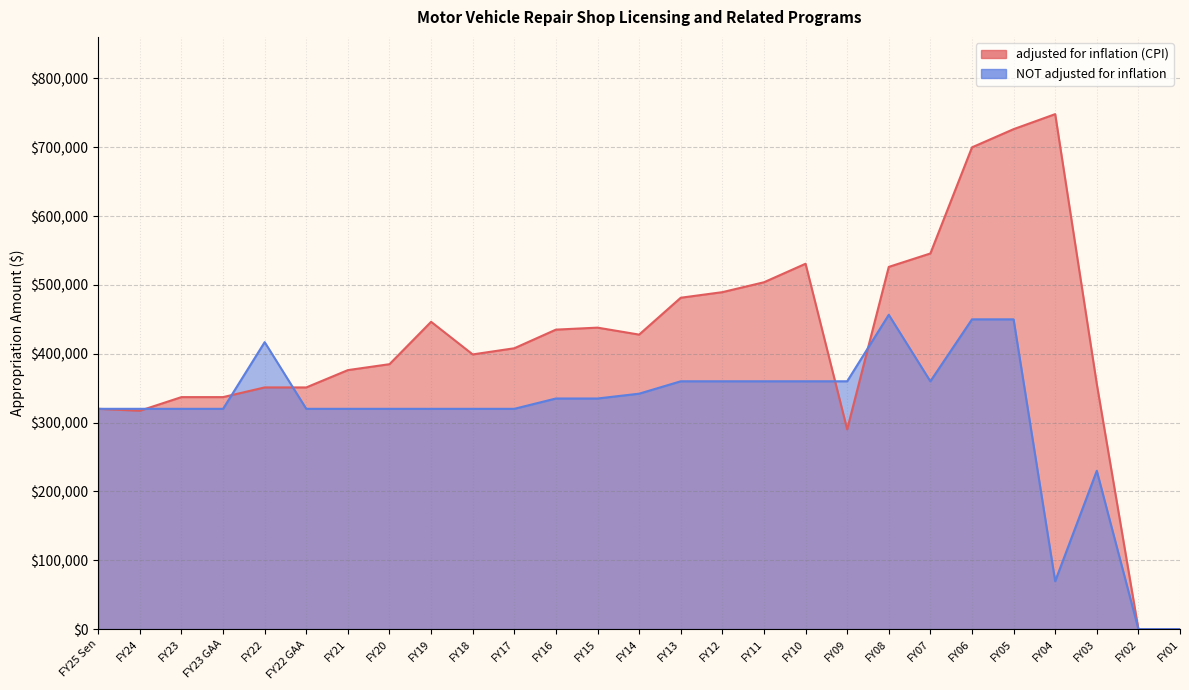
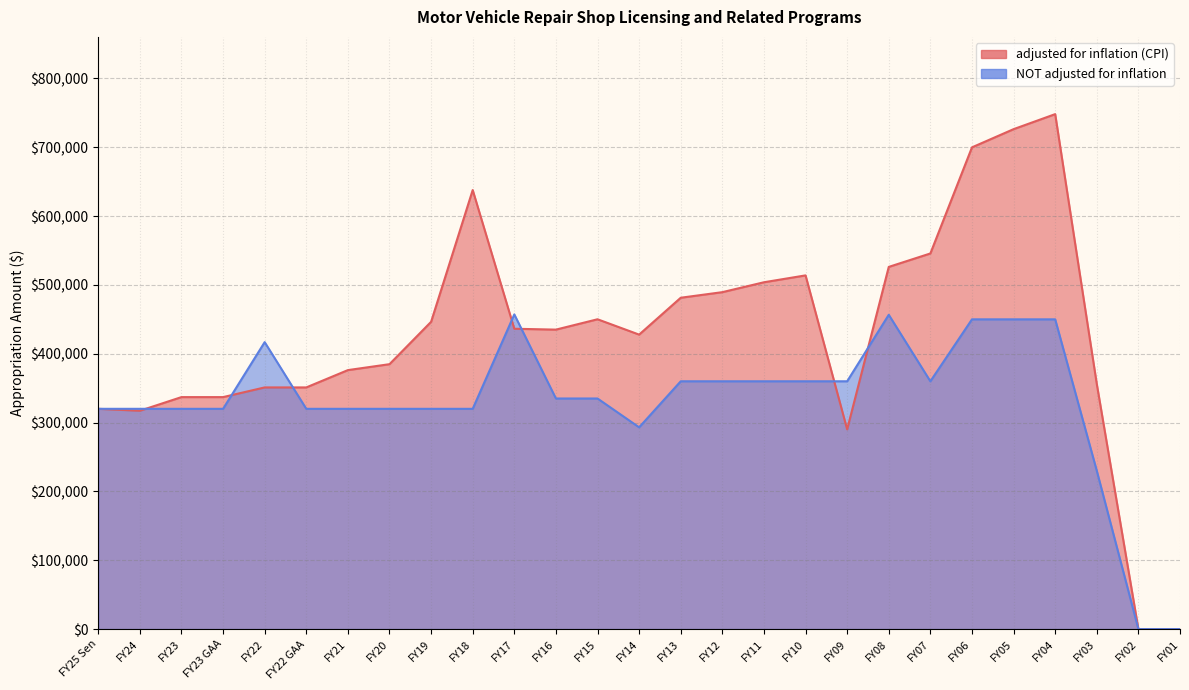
adjusted for inflation (CPI), FY18: $400,000 -> $640,000
adjusted for inflation (CPI), FY17: $410,000 -> $440,000
NOT adjusted for inflation, FY17: $320,000 -> $460,000
adjusted for inflation (CPI), FY15: $440,000 -> $450,000
NOT adjusted for inflation, FY14: $340,000 -> $290,000
adjusted for inflation (CPI), FY10: $530,000 -> $510,000
NOT adjusted for inflation, FY04: $70,000 -> $450,000
